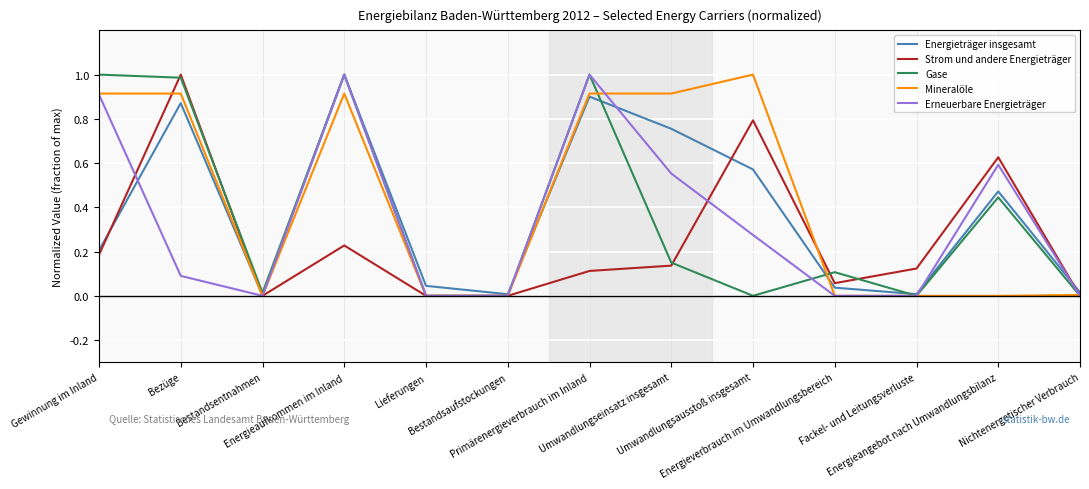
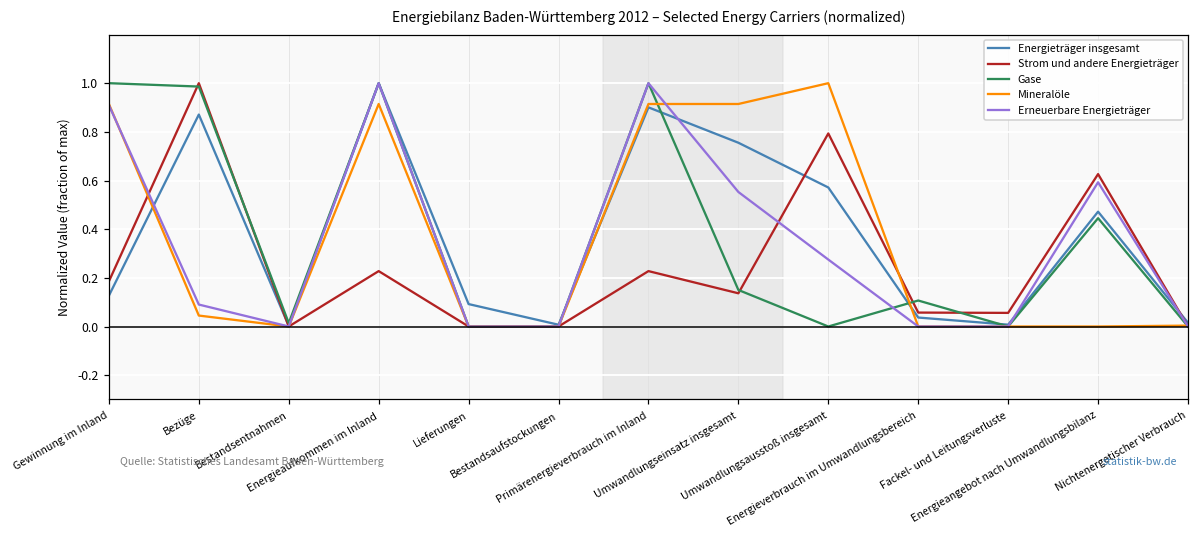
Energieträger insgesamt, Gewinnung im Inland: 0.21 -> 0.13
Mineralöle, Bezüge: 0.91 -> 0.04
Energieträger insgesamt, Lieferungen: 0.05 -> 0.09
Strom und andere Energieträger, Primärenergieverbrauch im Inland: 0.11 -> 0.23
Strom und andere Energieträger, Fackel- und Leitungsverluste: 0.12 -> 0.06
